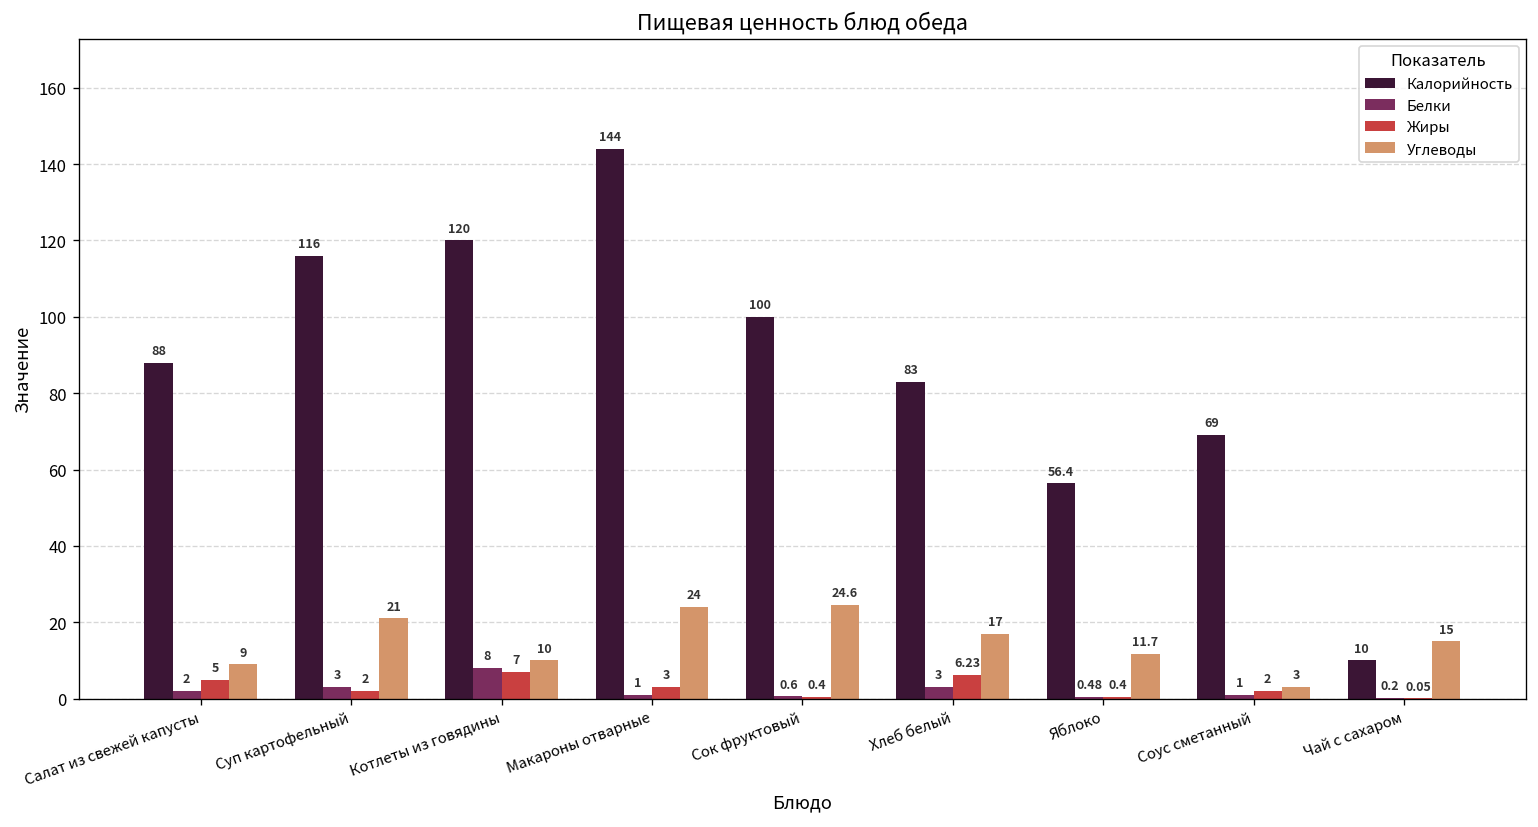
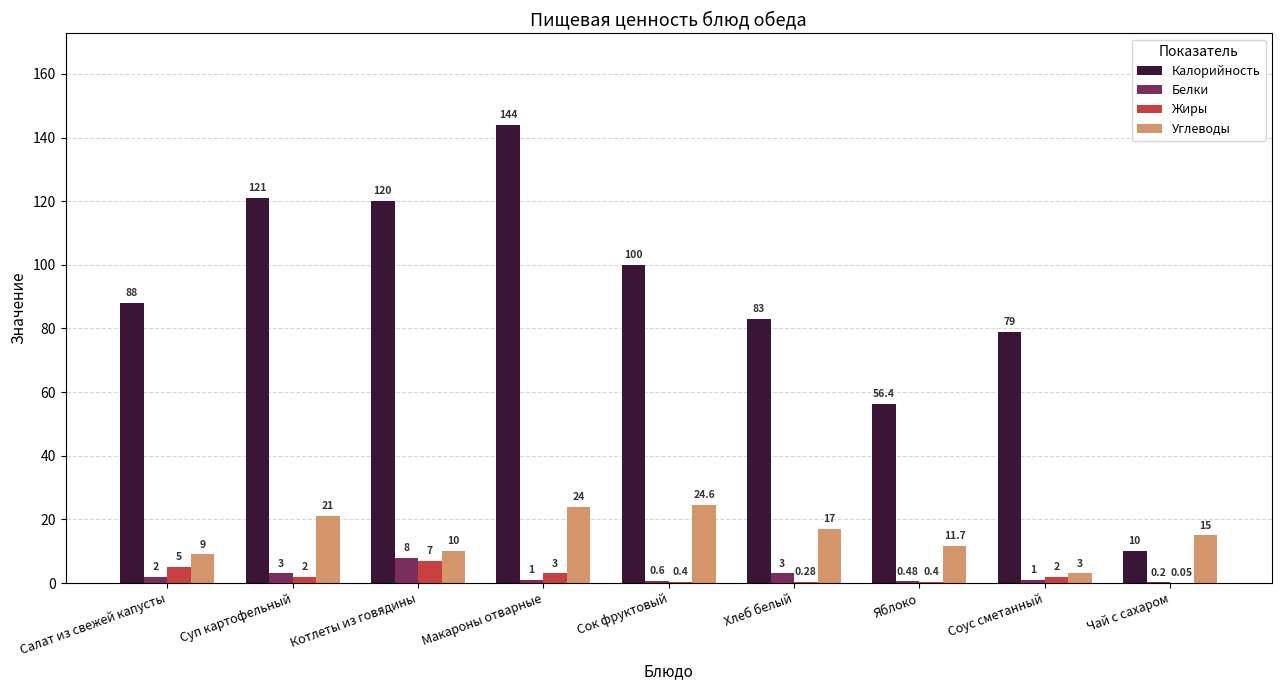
Калорийность, Суп картофельный: 116 -> 121
Жиры, Хлеб белый: 6.23 -> 0.28
Калорийность, Соус сметанный: 69 -> 79
